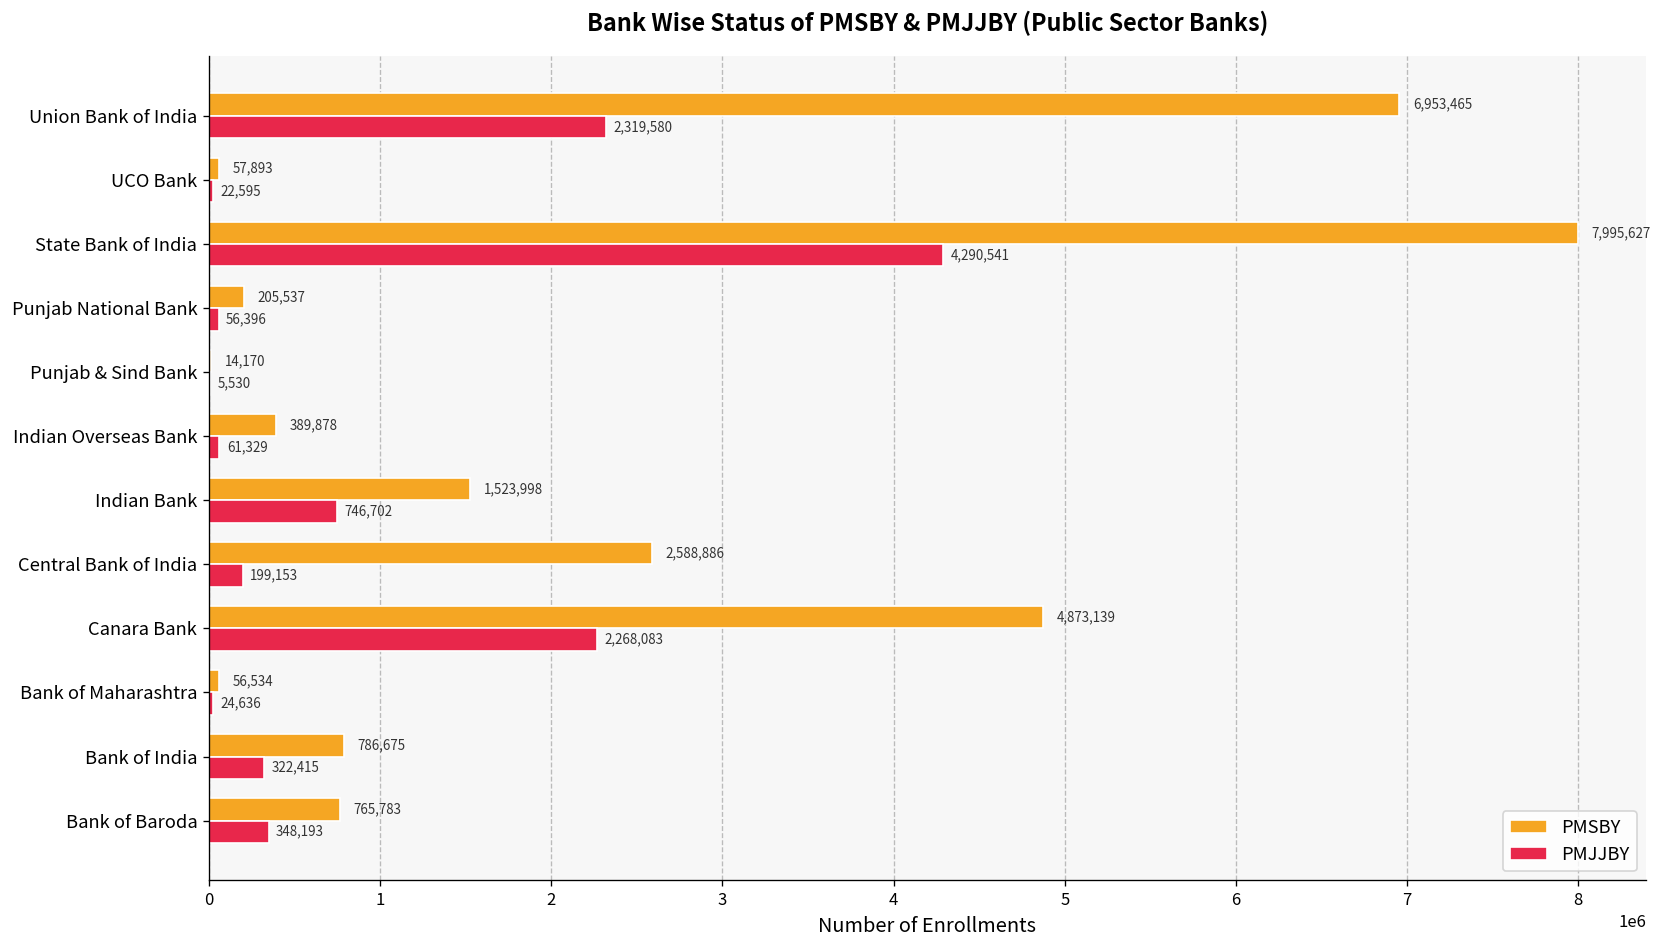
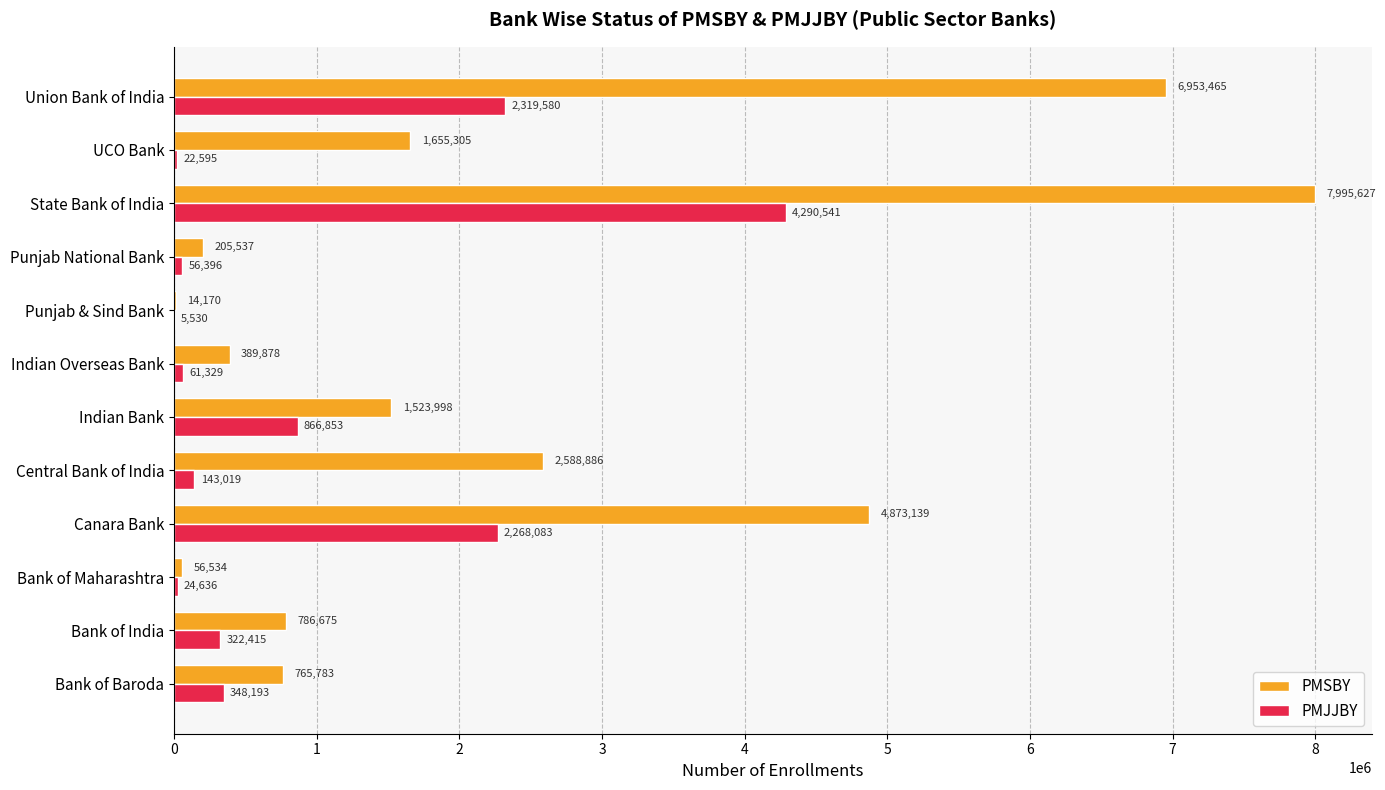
PMSBY, UCO Bank: 57,893 -> 1,655,305
PMJJBY, Indian Bank: 746,702 -> 866,853
PMJJBY, Central Bank of India: 199,153 -> 143,019
